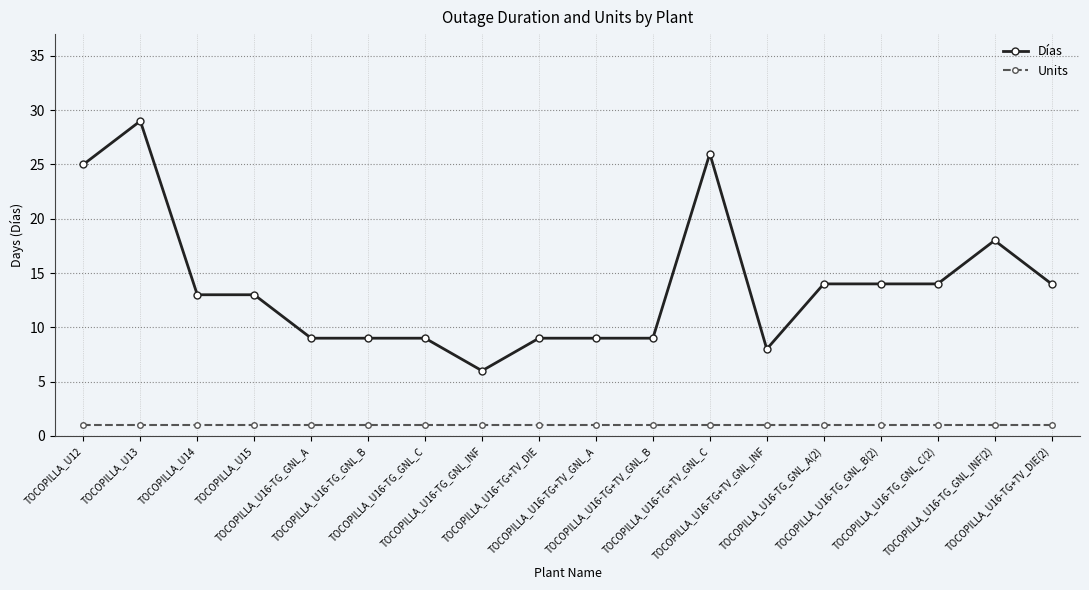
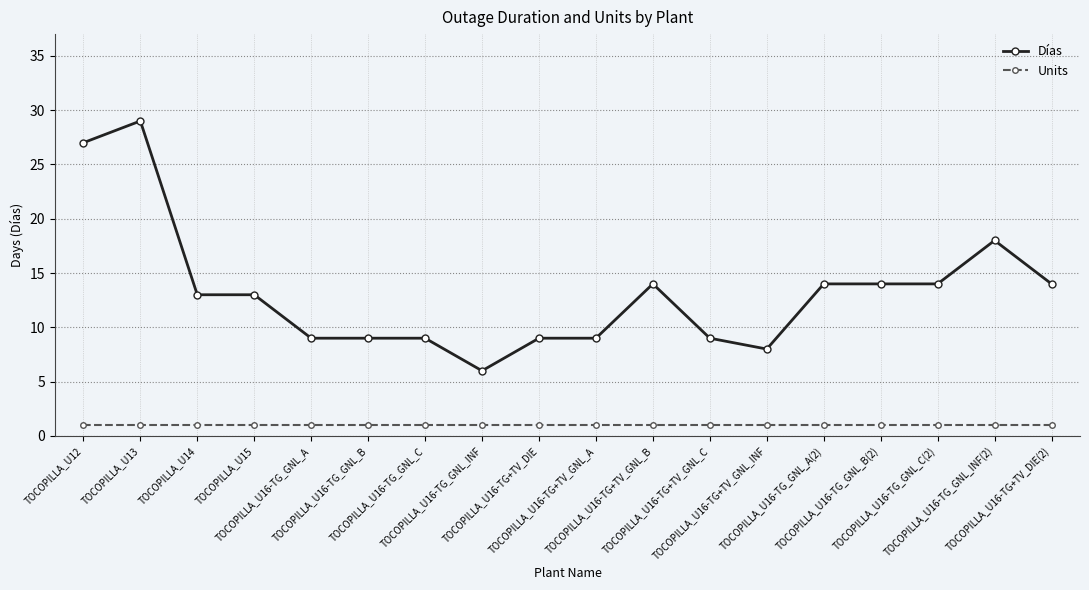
Días, TOCOPILLA_U12: 25 -> 27
Días, TOCOPILLA_U16-TG+TV_GNL_B: 9 -> 14
Días, TOCOPILLA_U16-TG+TV_GNL_C: 26 -> 9
